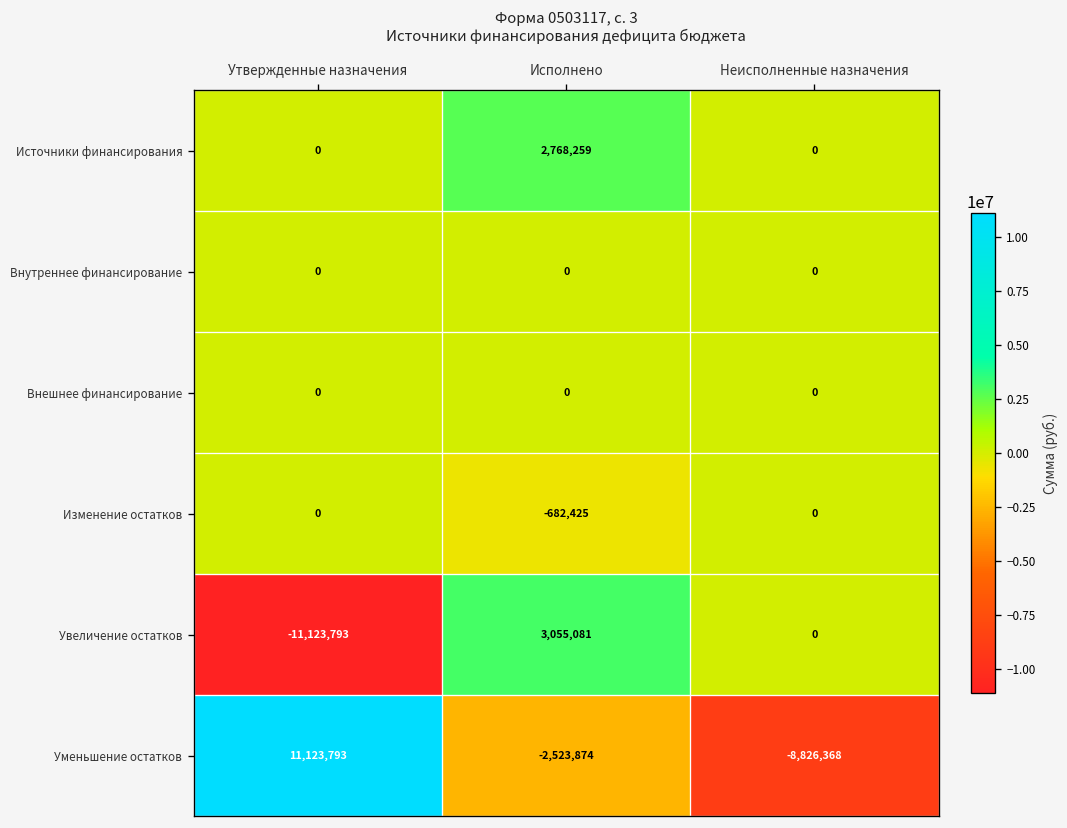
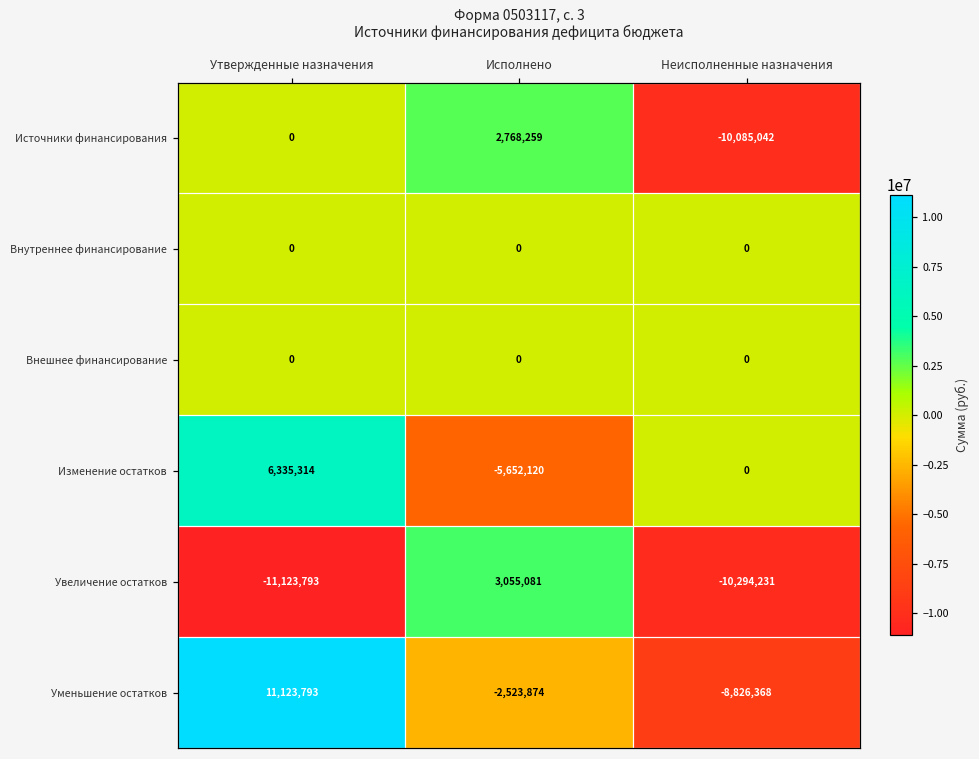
Источники финансирования, Неисполненные назначения: 0 -> -10,085,042
Изменение остатков, Утвержденные назначения: 0 -> 6,335,314
Изменение остатков, Исполнено: -682,425 -> -5,652,120
Увеличение остатков, Неисполненные назначения: 0 -> -10,294,231
